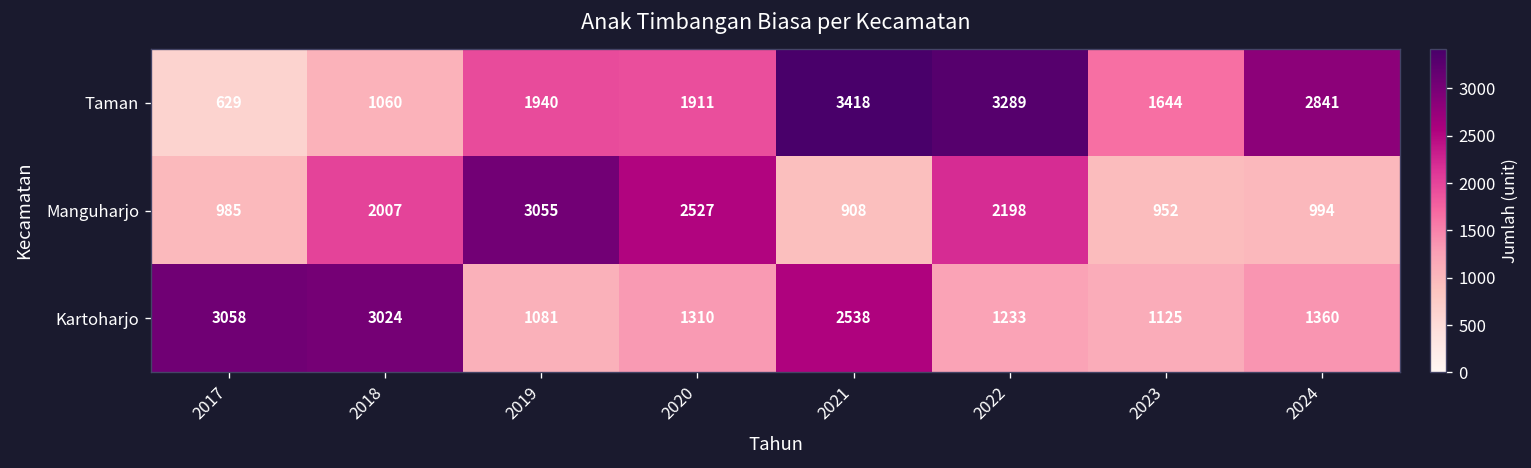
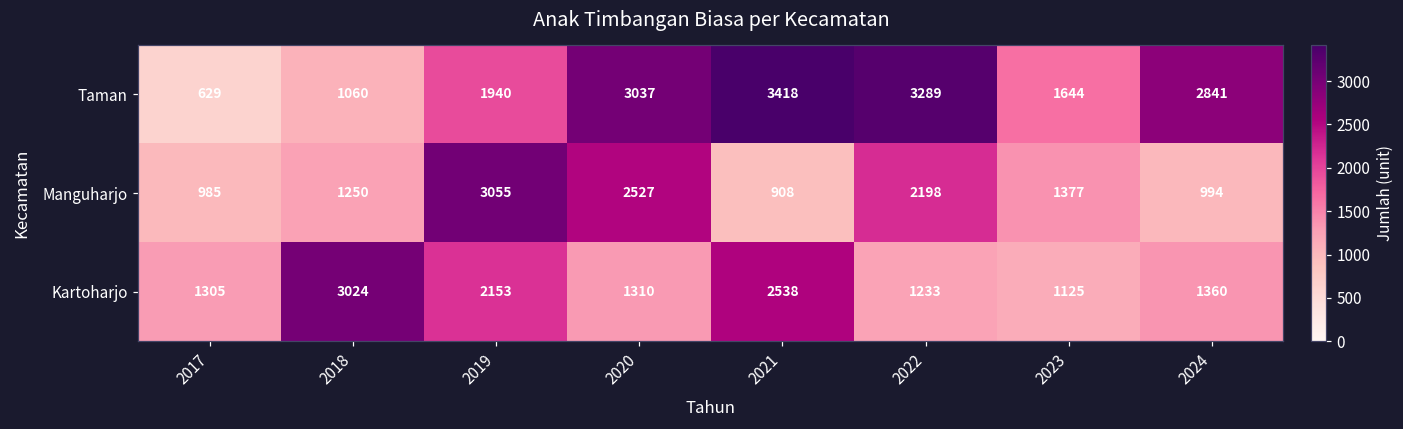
Taman, 2020: 1911 -> 3037
Manguharjo, 2018: 2007 -> 1250
Manguharjo, 2023: 952 -> 1377
Kartoharjo, 2017: 3058 -> 1305
Kartoharjo, 2019: 1081 -> 2153
